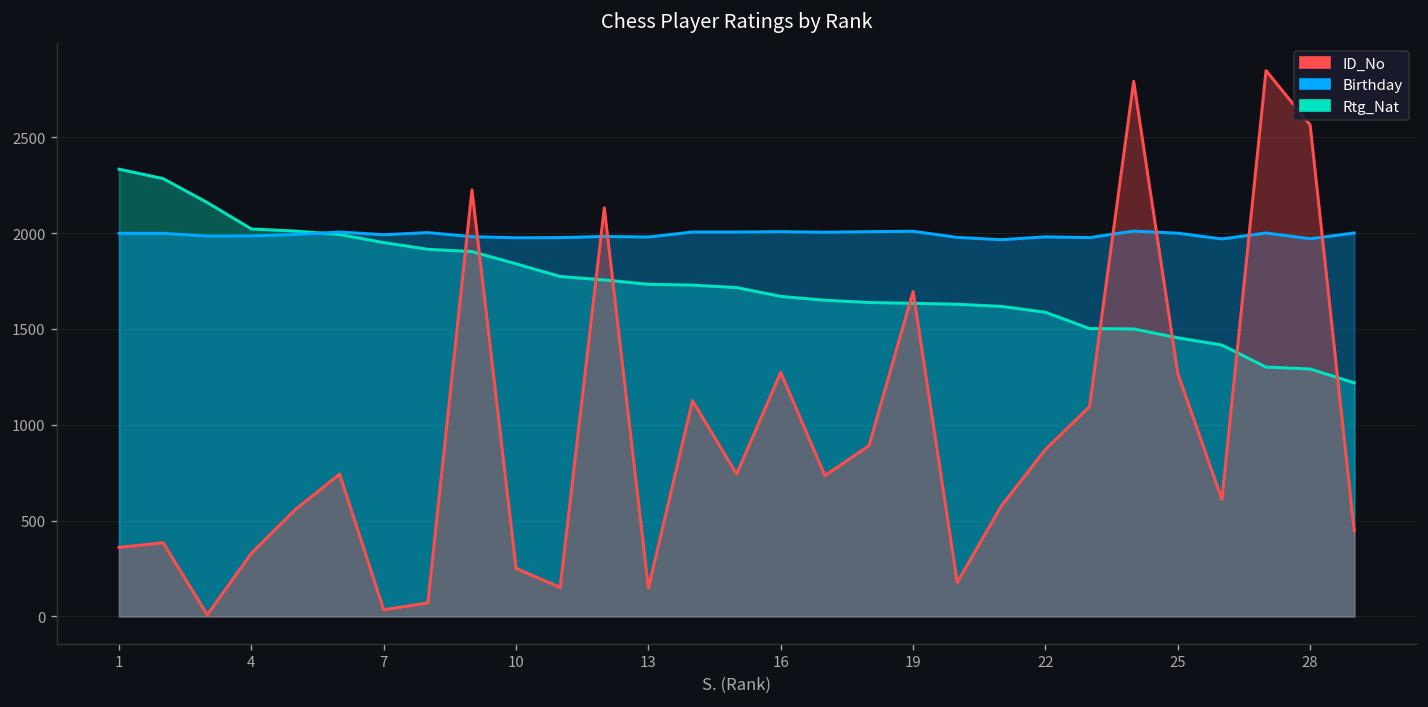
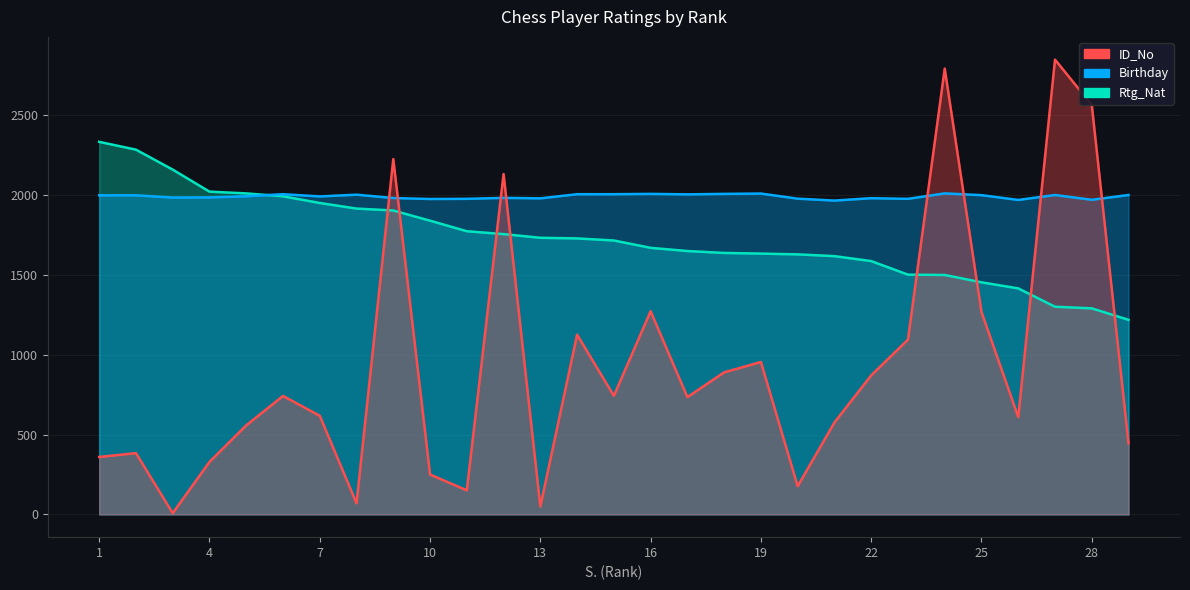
ID_No, 7: 30 -> 620
ID_No, 13: 150 -> 50
ID_No, 19: 1700 -> 960
